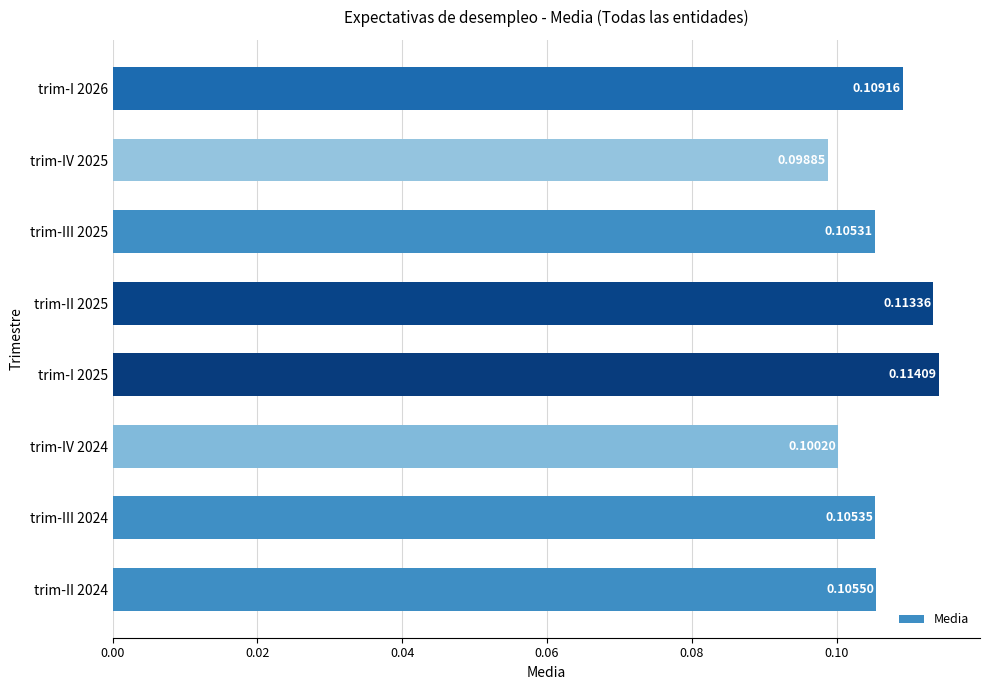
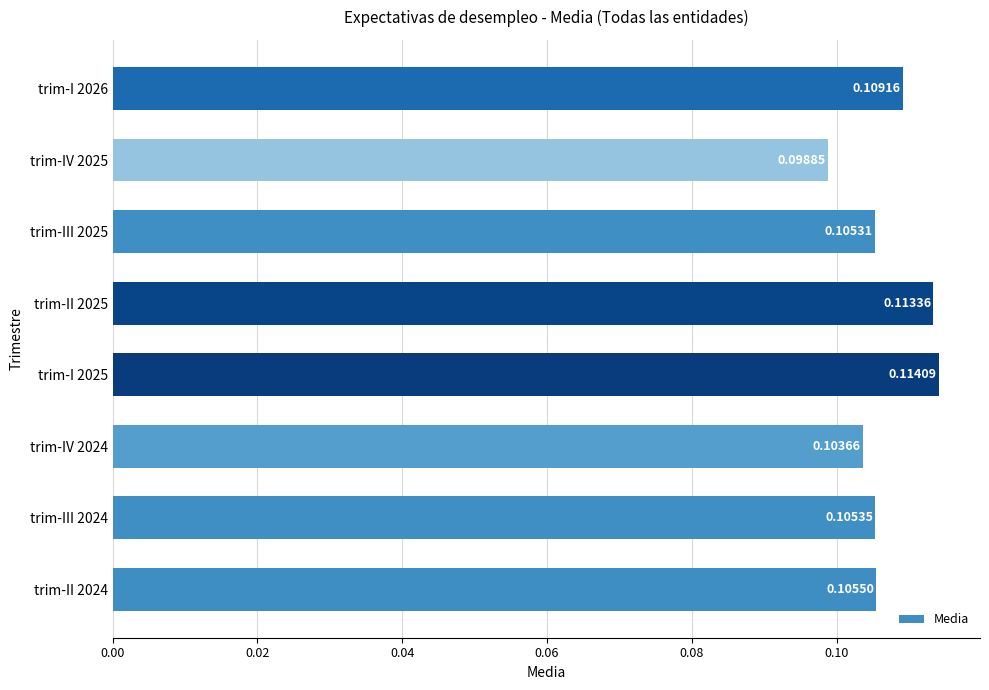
trim-IV 2024: 0.10020 -> 0.10366
